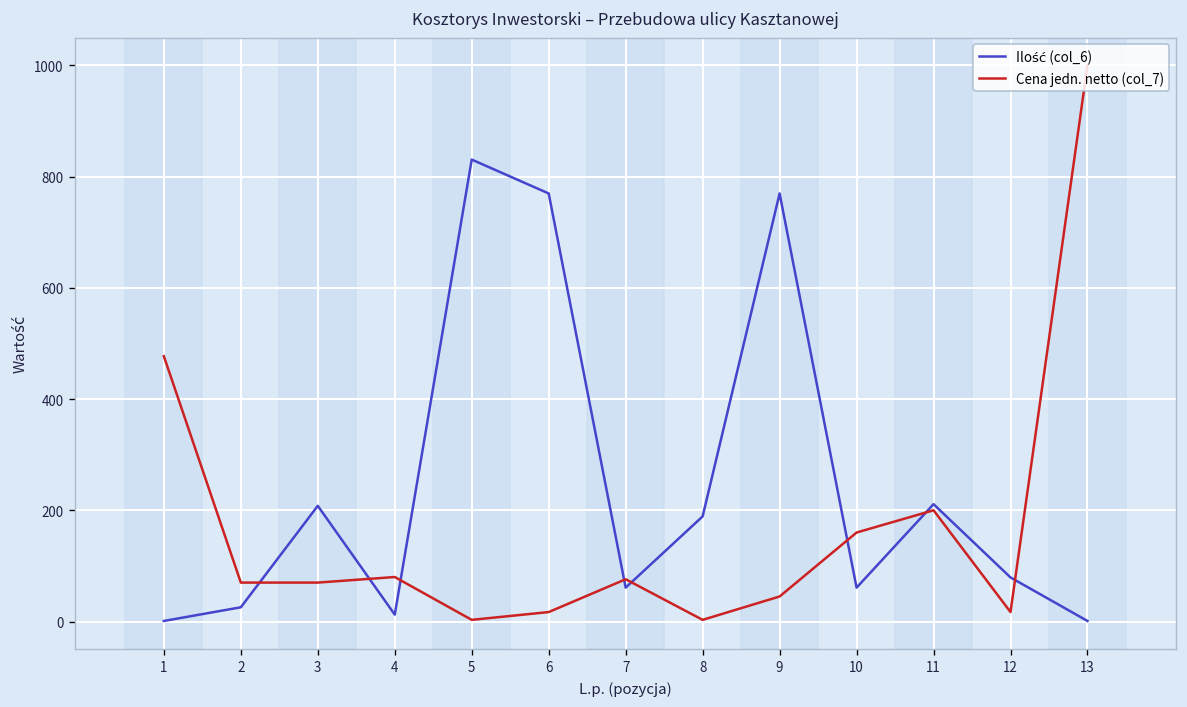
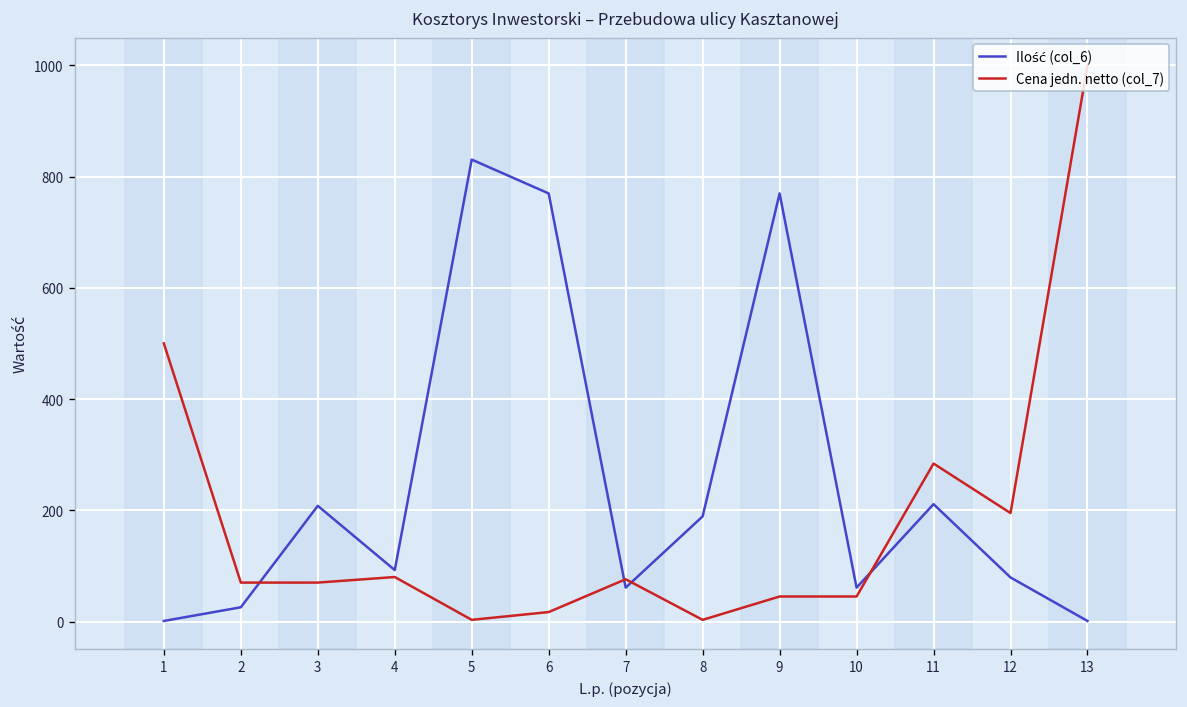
Cena jedn. netto (col_7), 1: 480 -> 500
Ilość (col_6), 4: 10 -> 90
Cena jedn. netto (col_7), 10: 160 -> 50
Cena jedn. netto (col_7), 11: 200 -> 280
Cena jedn. netto (col_7), 12: 20 -> 200
